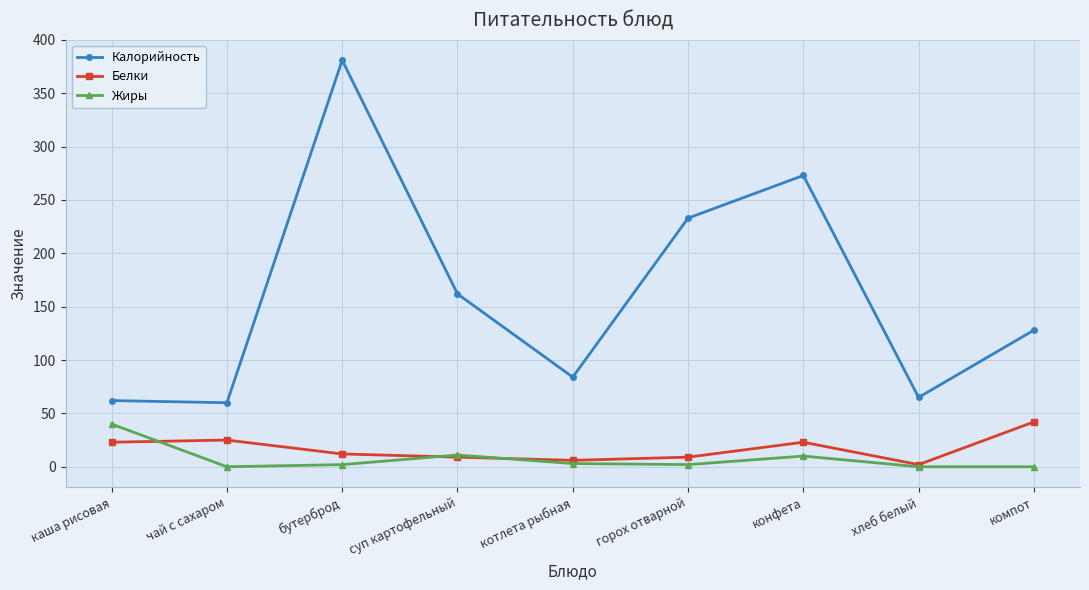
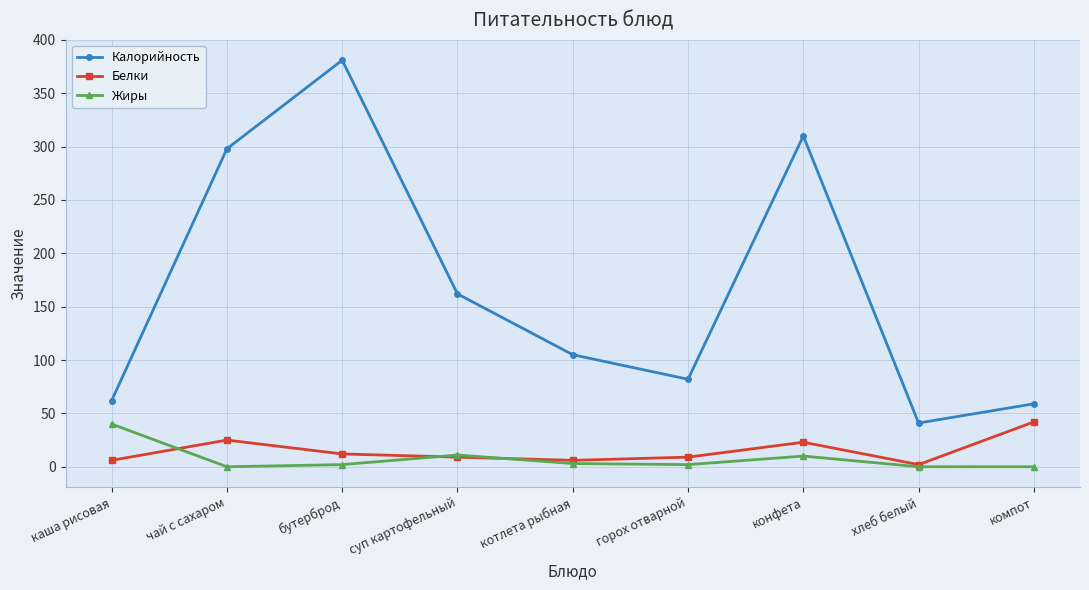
Белки, каша рисовая: 23 -> 6
Калорийность, чай с сахаром: 60 -> 298
Калорийность, котлета рыбная: 84 -> 105
Калорийность, горох отварной: 233 -> 82
Калорийность, конфета: 273 -> 310
Калорийность, хлеб белый: 65 -> 41
Калорийность, компот: 128 -> 59
